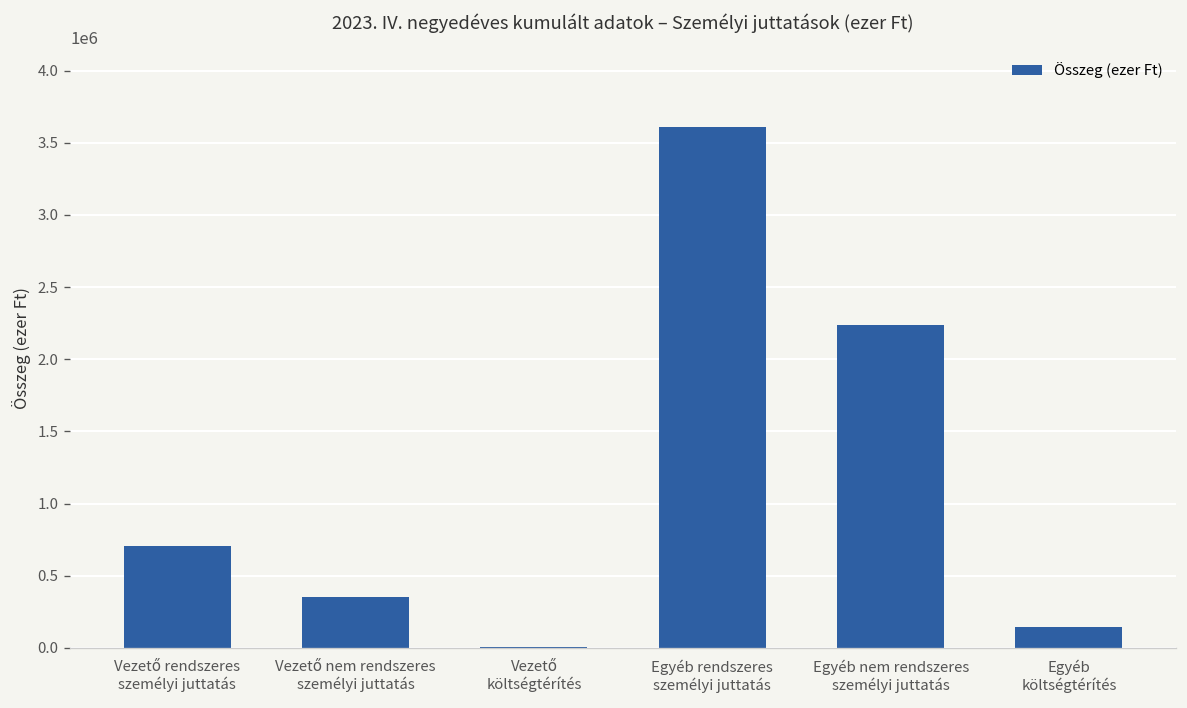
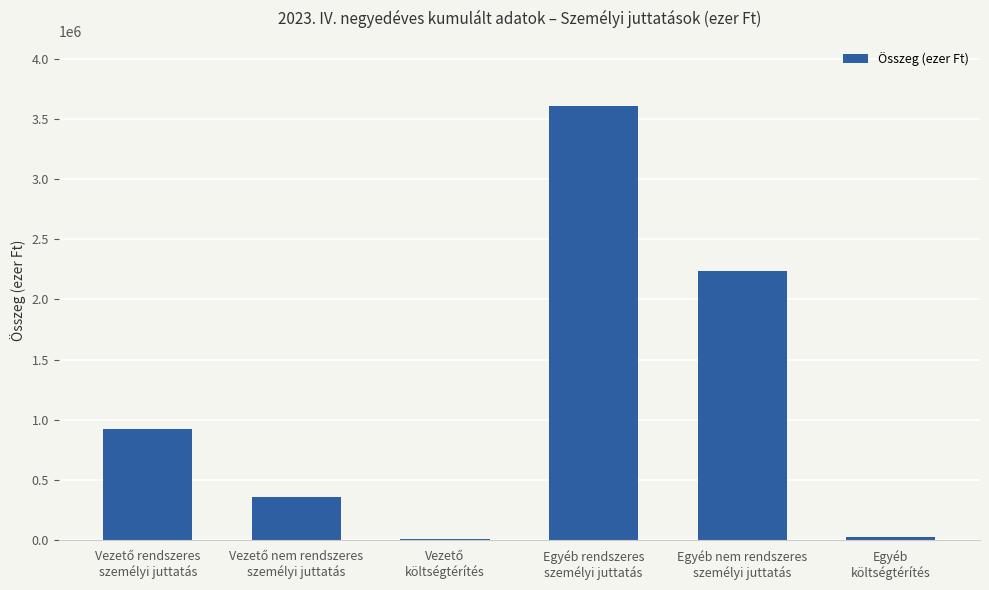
Vezető rendszeres személyi juttatás: 700000 -> 920000
Egyéb költségtérítés: 140000 -> 20000
